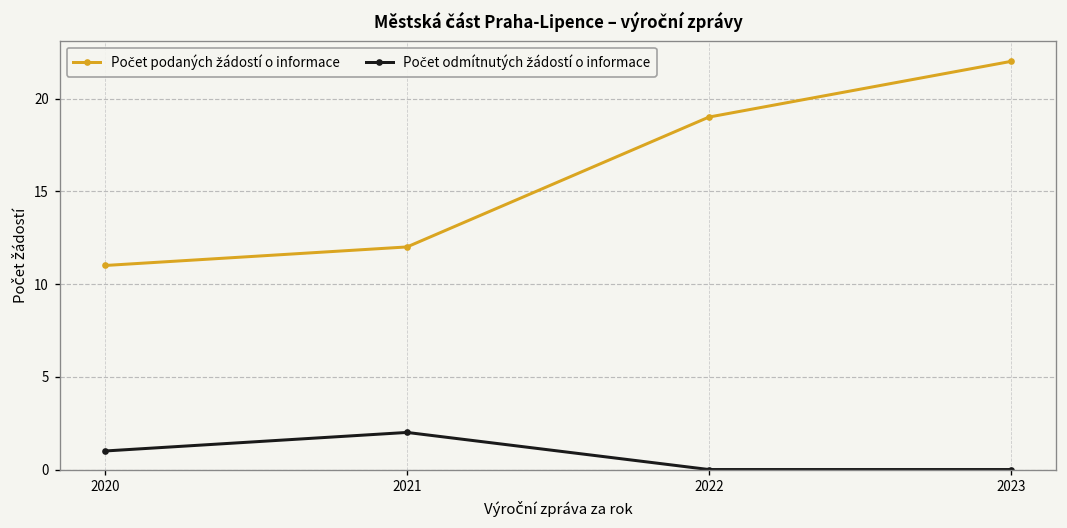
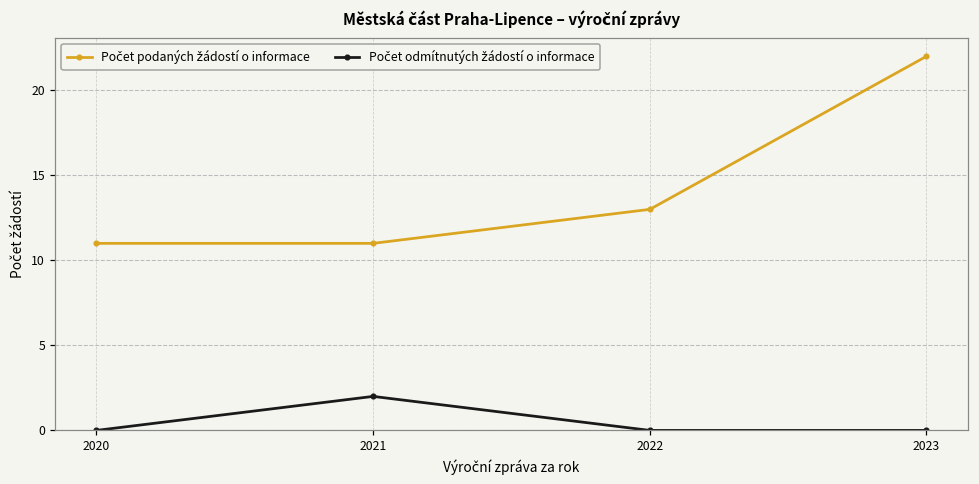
Počet odmítnutých žádostí o informace, 2020: 1 -> 0
Počet podaných žádostí o informace, 2021: 12 -> 11
Počet podaných žádostí o informace, 2022: 19 -> 13
